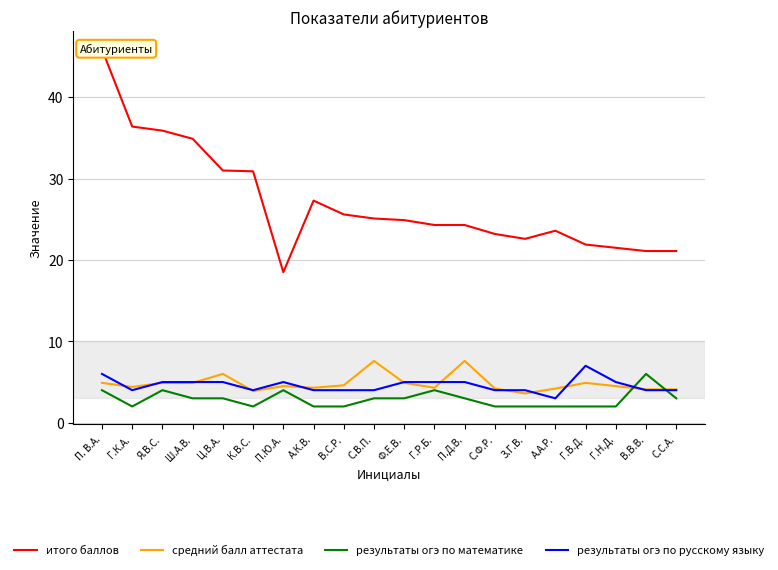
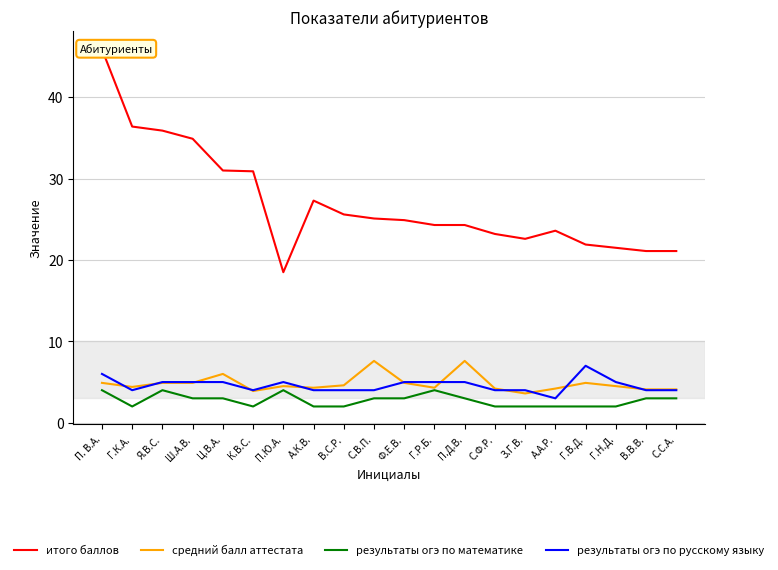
результаты огэ по математике, В.В.В.: 6 -> 3
